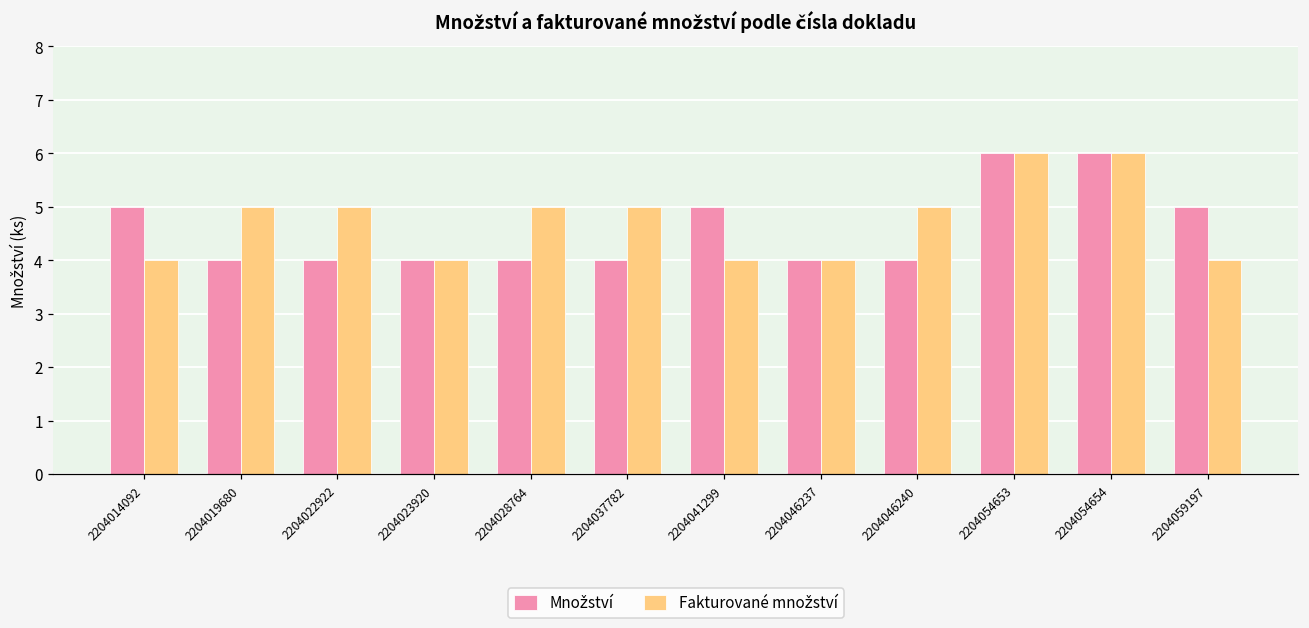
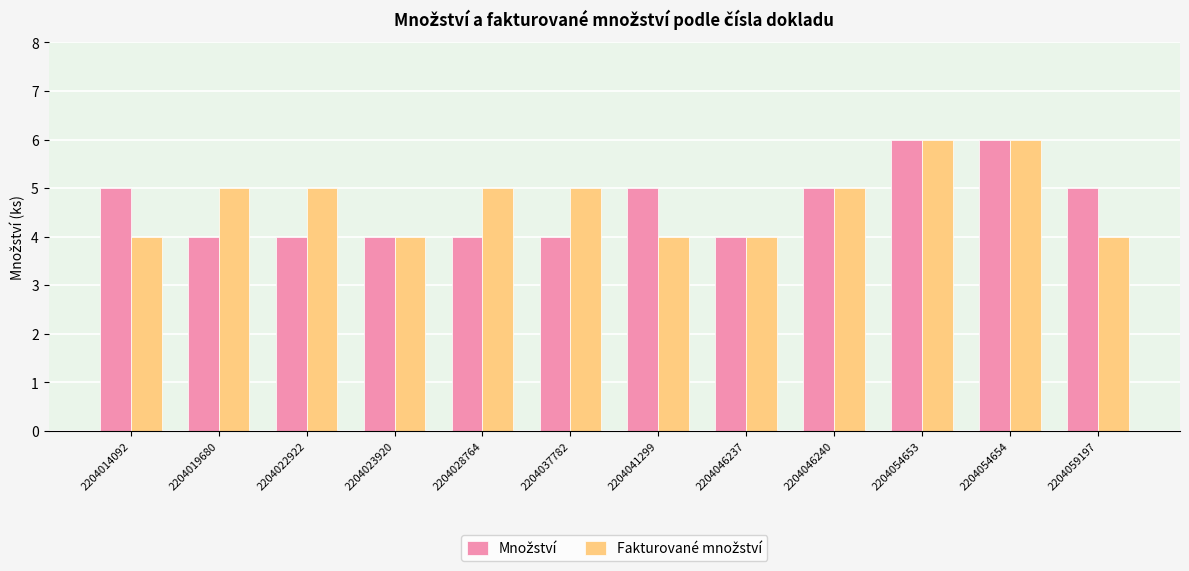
Množství, 2204046240: 4 -> 5
